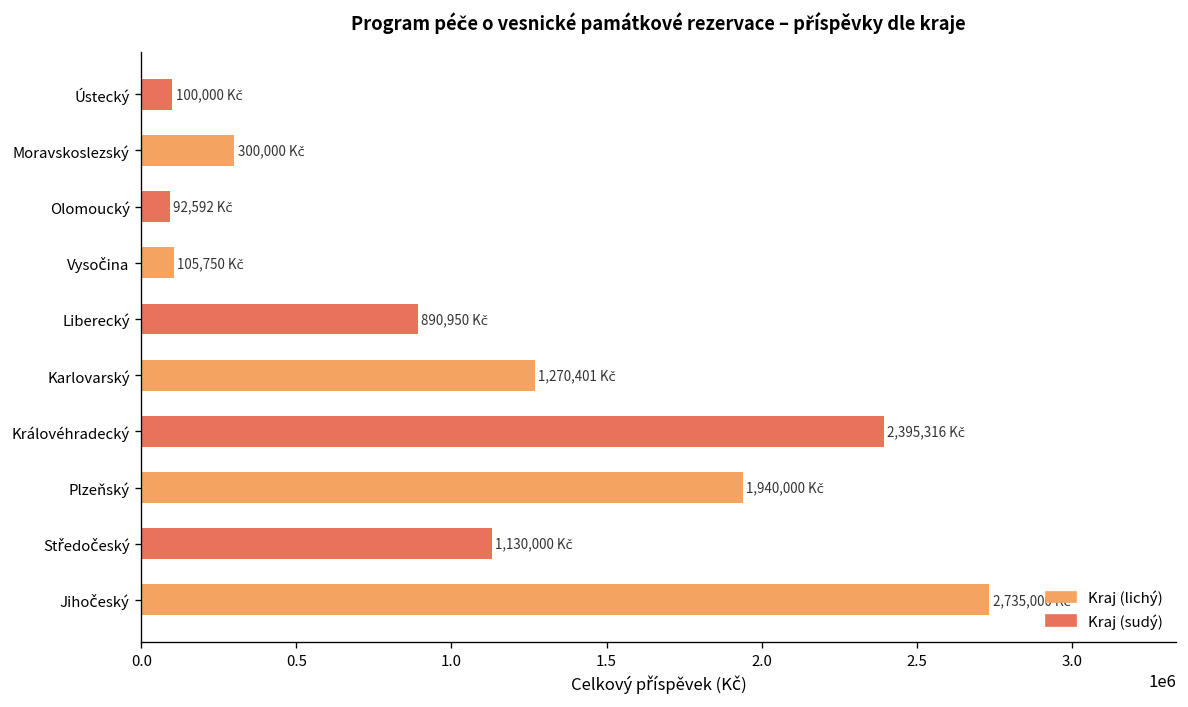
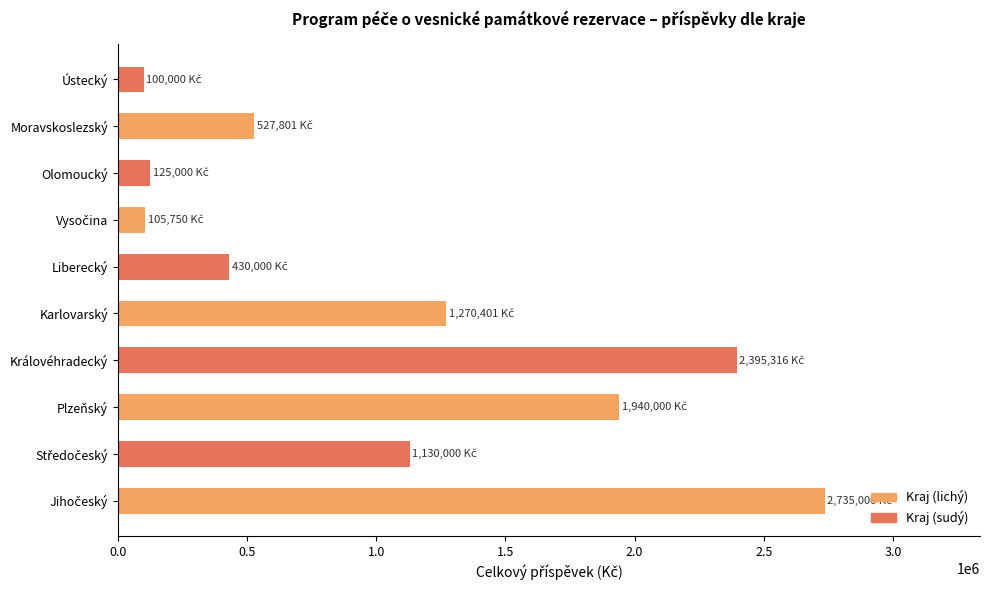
Moravskoslezský: 300,000 -> 527,801
Olomoucký: 92,592 -> 125,000
Liberecký: 890,950 -> 430,000
